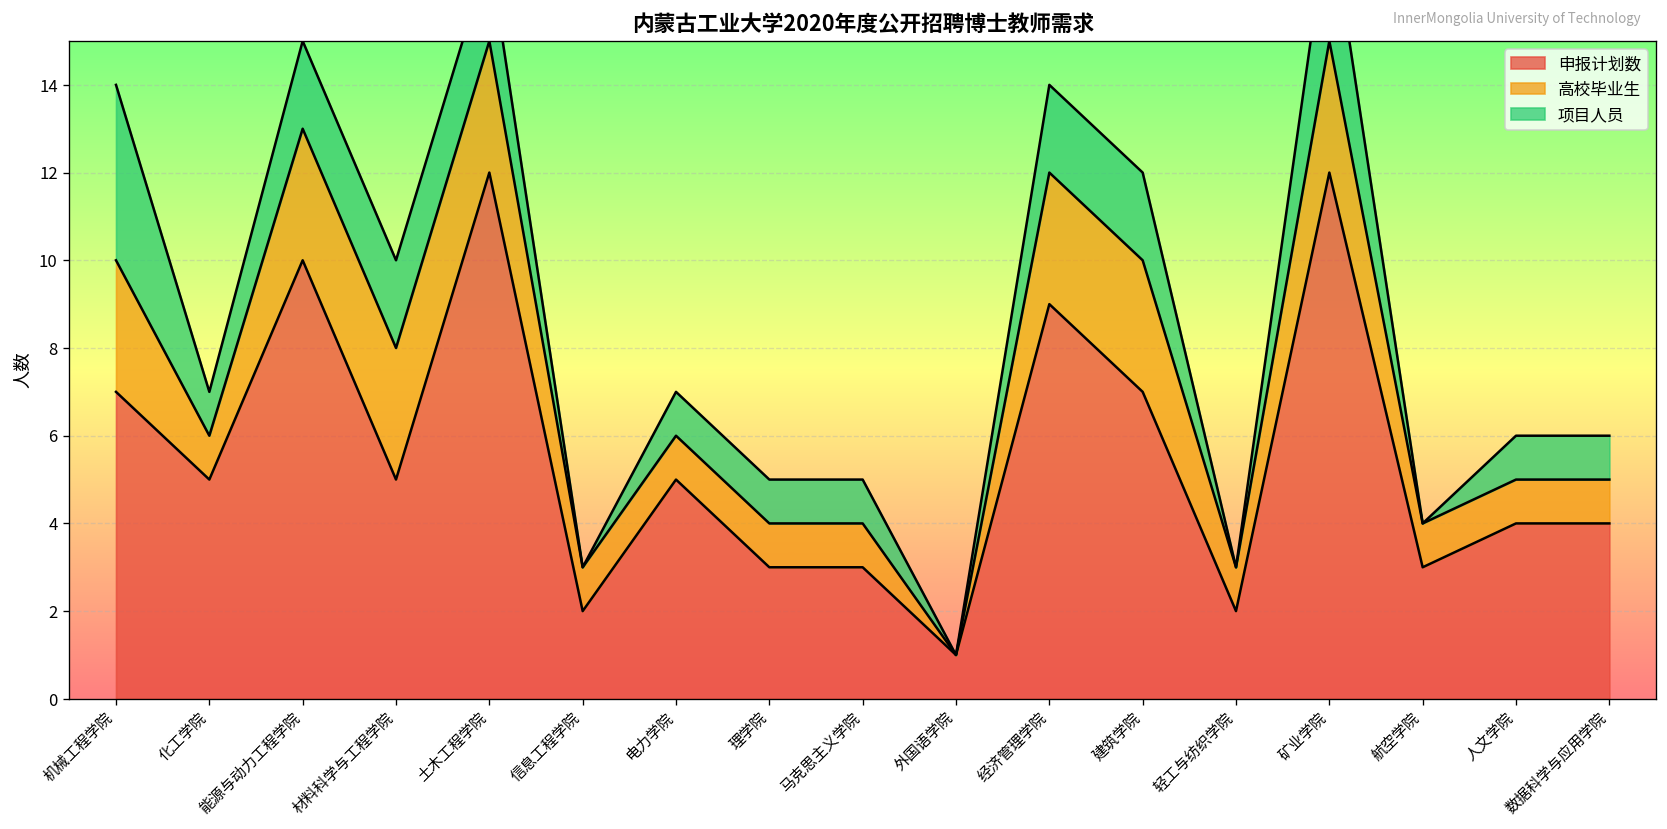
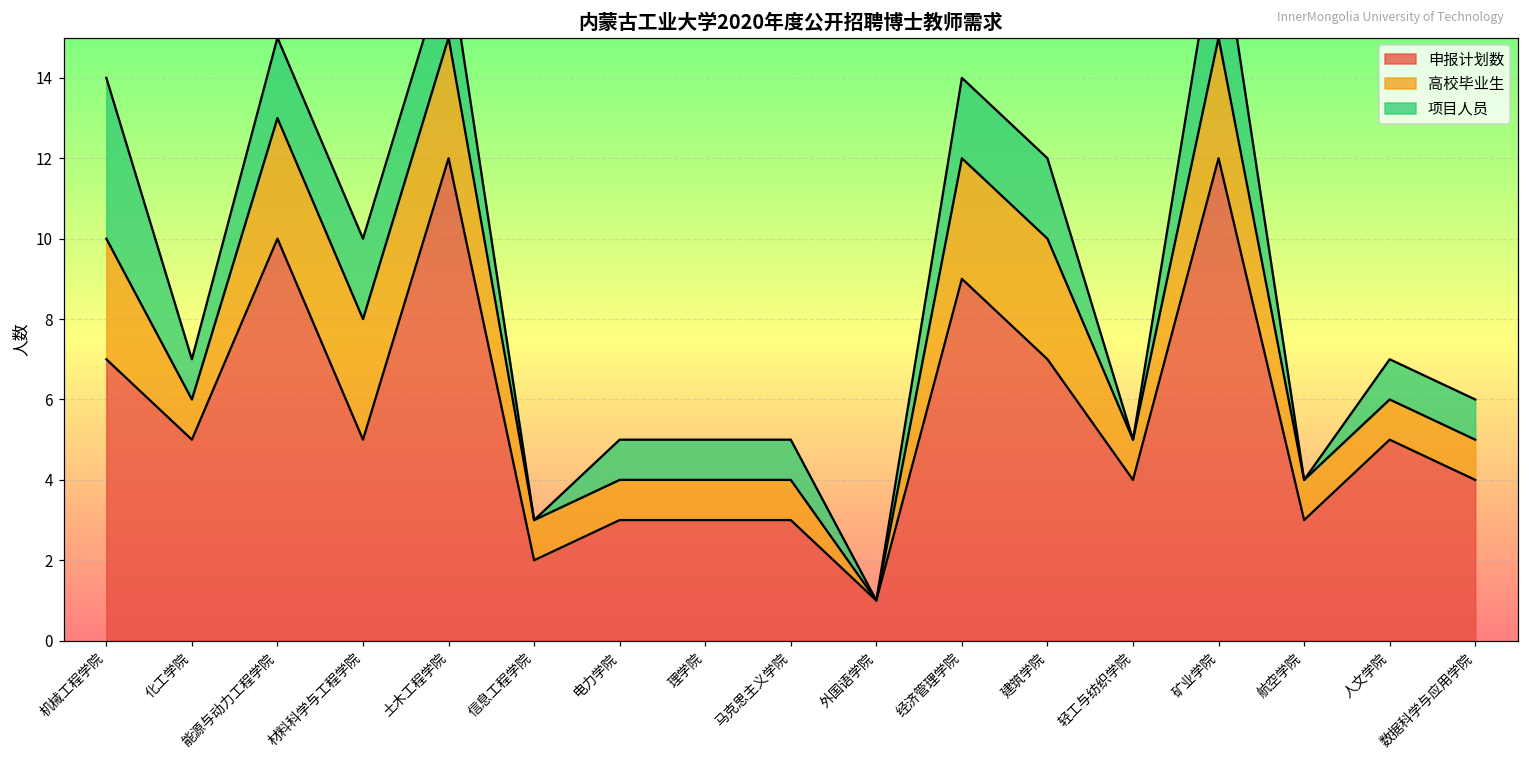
申报计划数, 电力学院: 5 -> 3
申报计划数, 轻工与纺织学院: 2 -> 4
申报计划数, 人文学院: 4 -> 5
